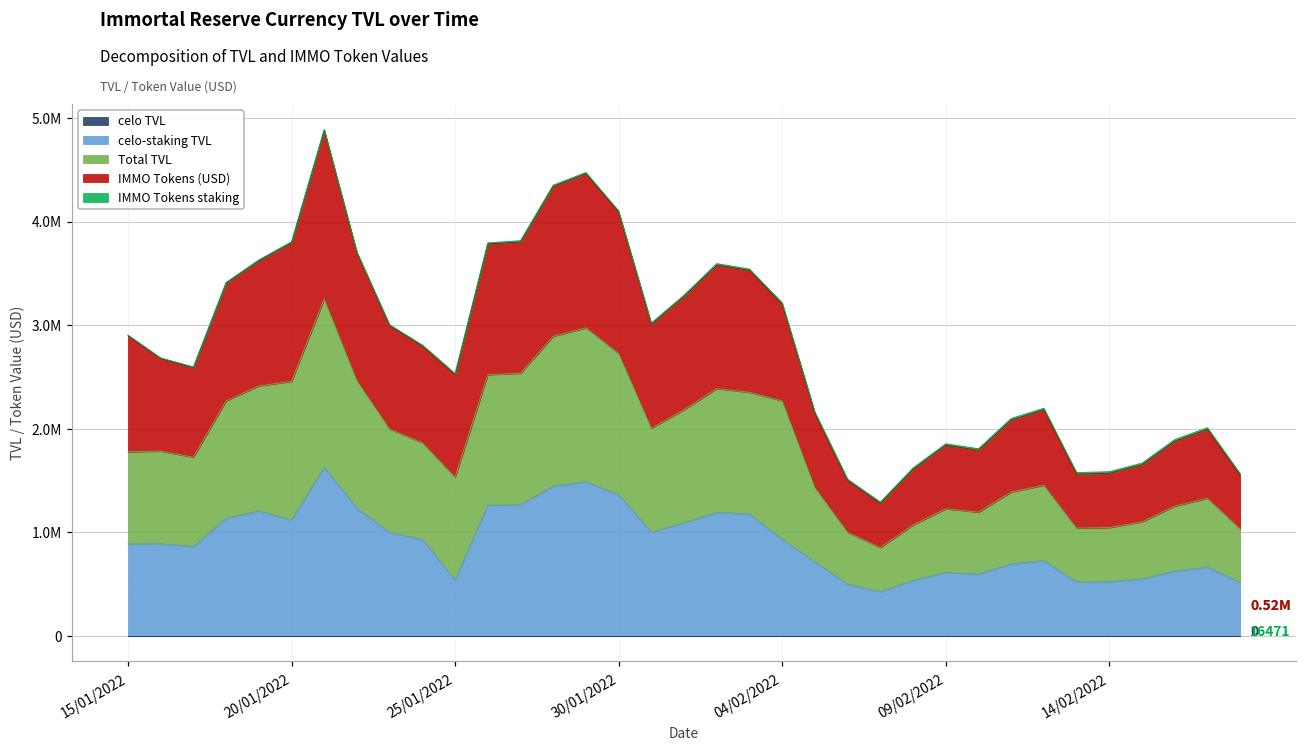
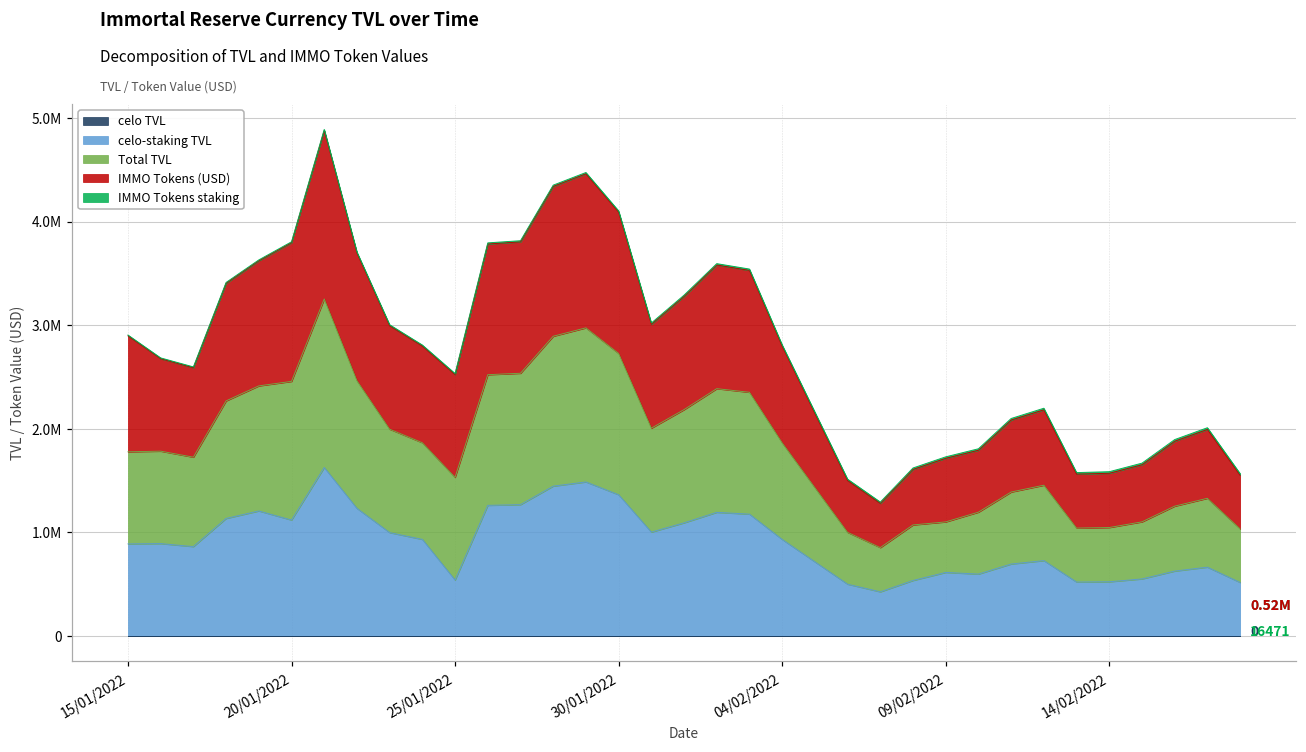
Total TVL, 04/02/2022: 1300000 -> 900000
Total TVL, 09/02/2022: 600000 -> 500000
